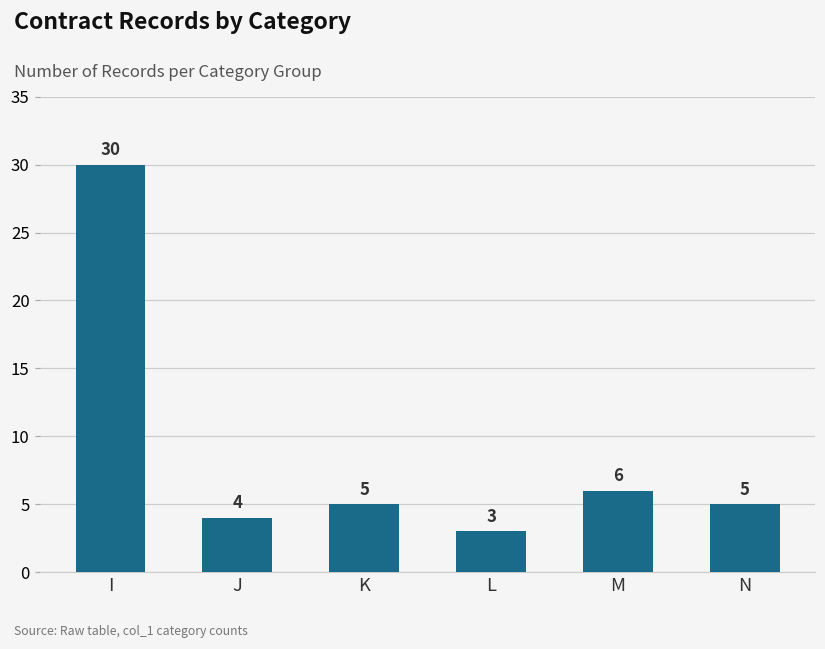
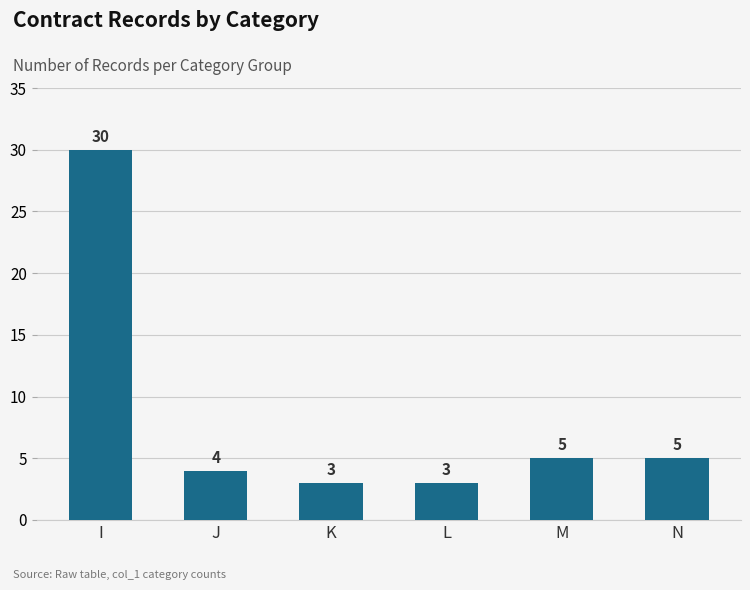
K: 5 -> 3
M: 6 -> 5
